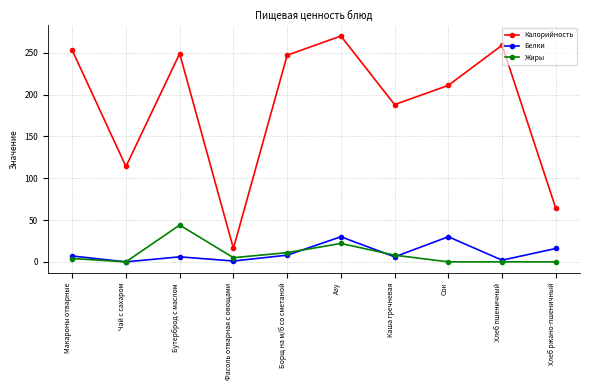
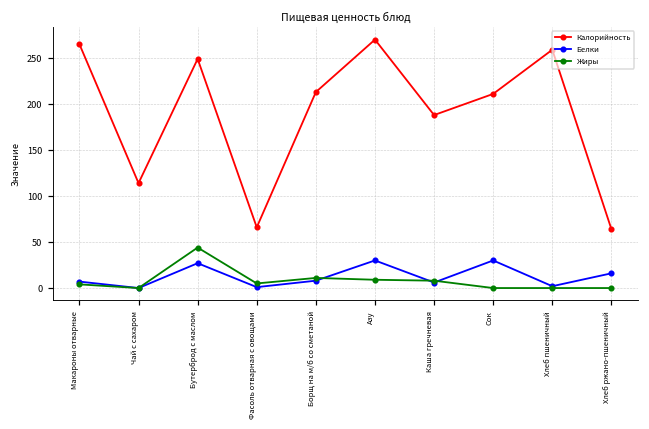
Калорийность, Макароны отварные: 250 -> 270
Белки, Бутерброд с маслом: 10 -> 30
Калорийность, Фасоль отварная с овощами: 20 -> 70
Калорийность, Борщ на м/б со сметаной: 250 -> 210
Жиры, Азу: 20 -> 10
